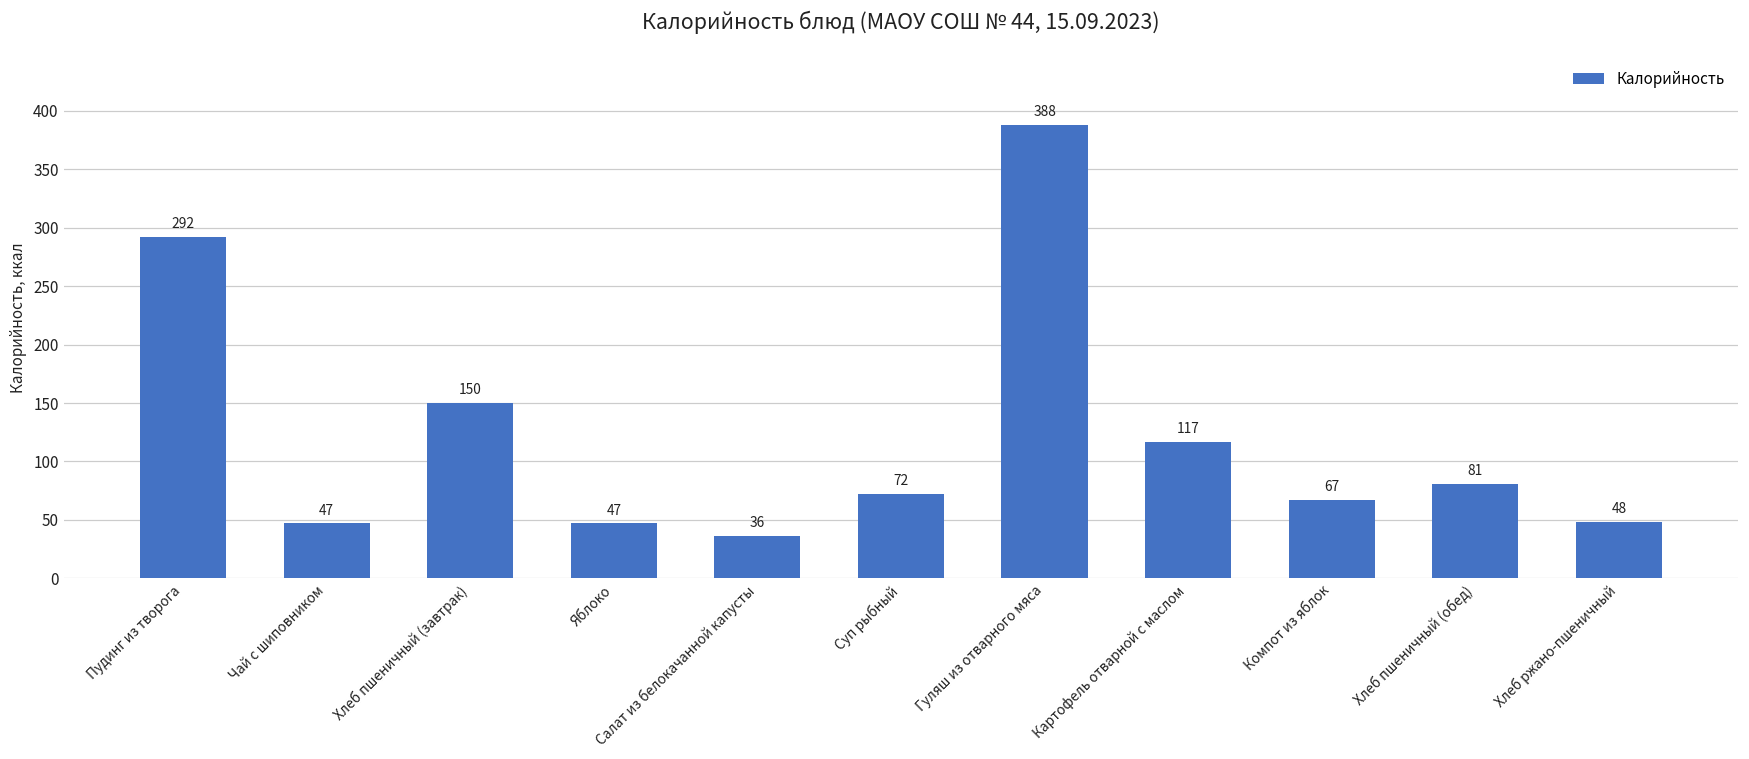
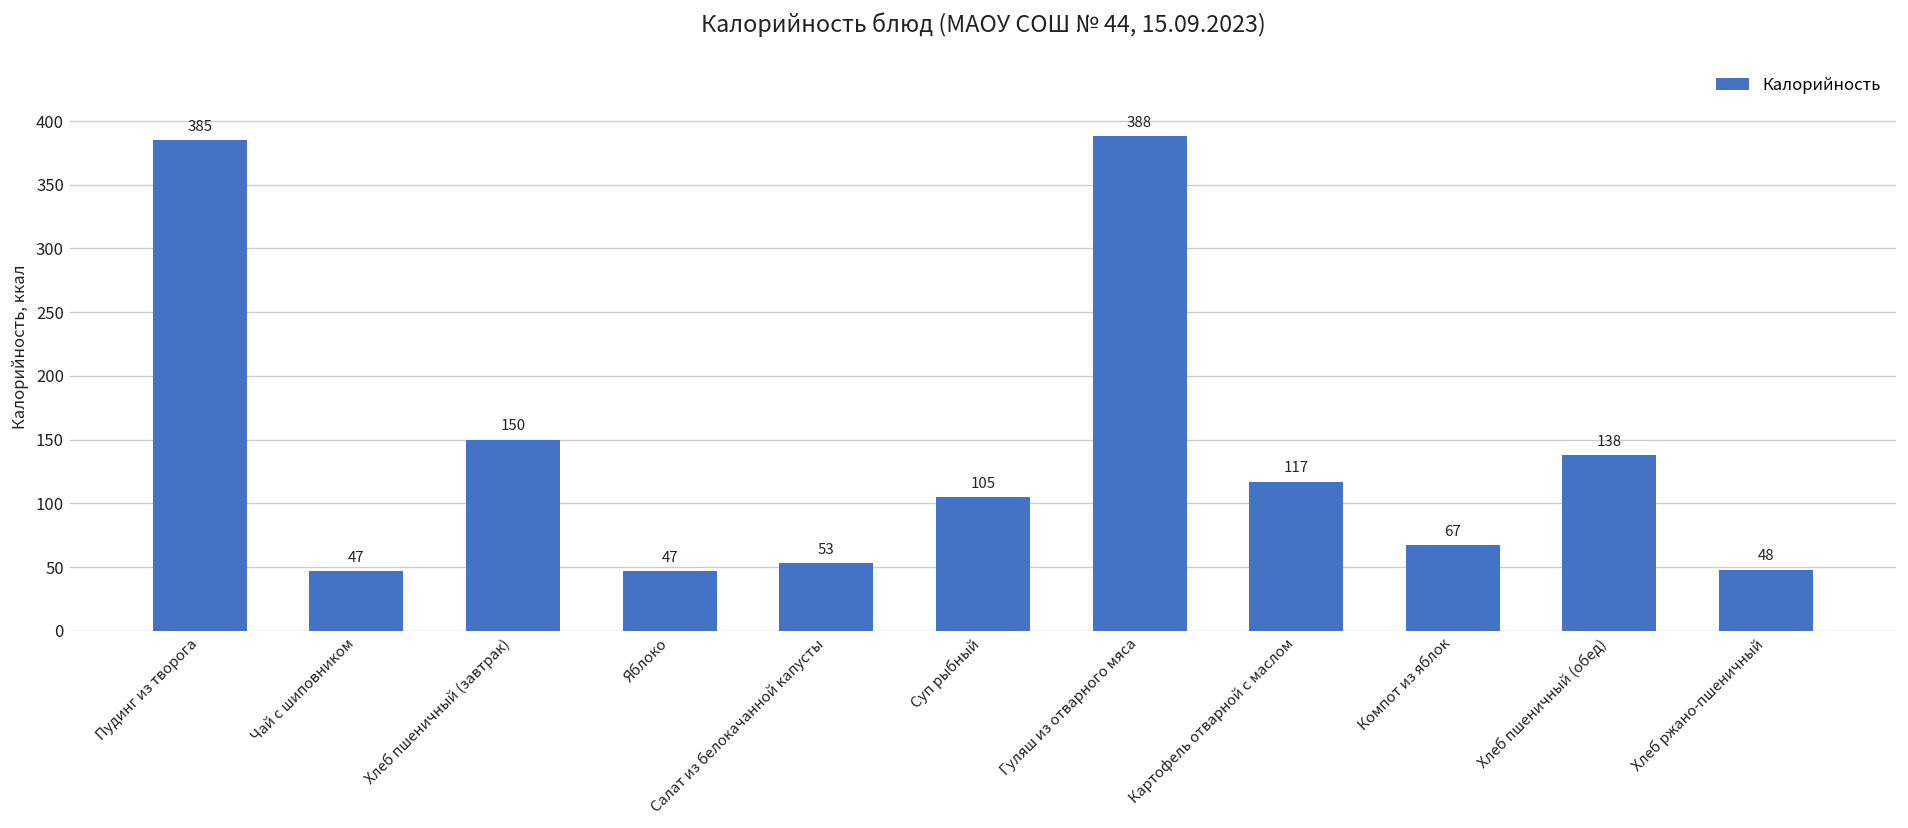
Пудинг из творога: 292 -> 385
Салат из белокачанной капусты: 36 -> 53
Суп рыбный: 72 -> 105
Хлеб пшеничный (обед): 81 -> 138
